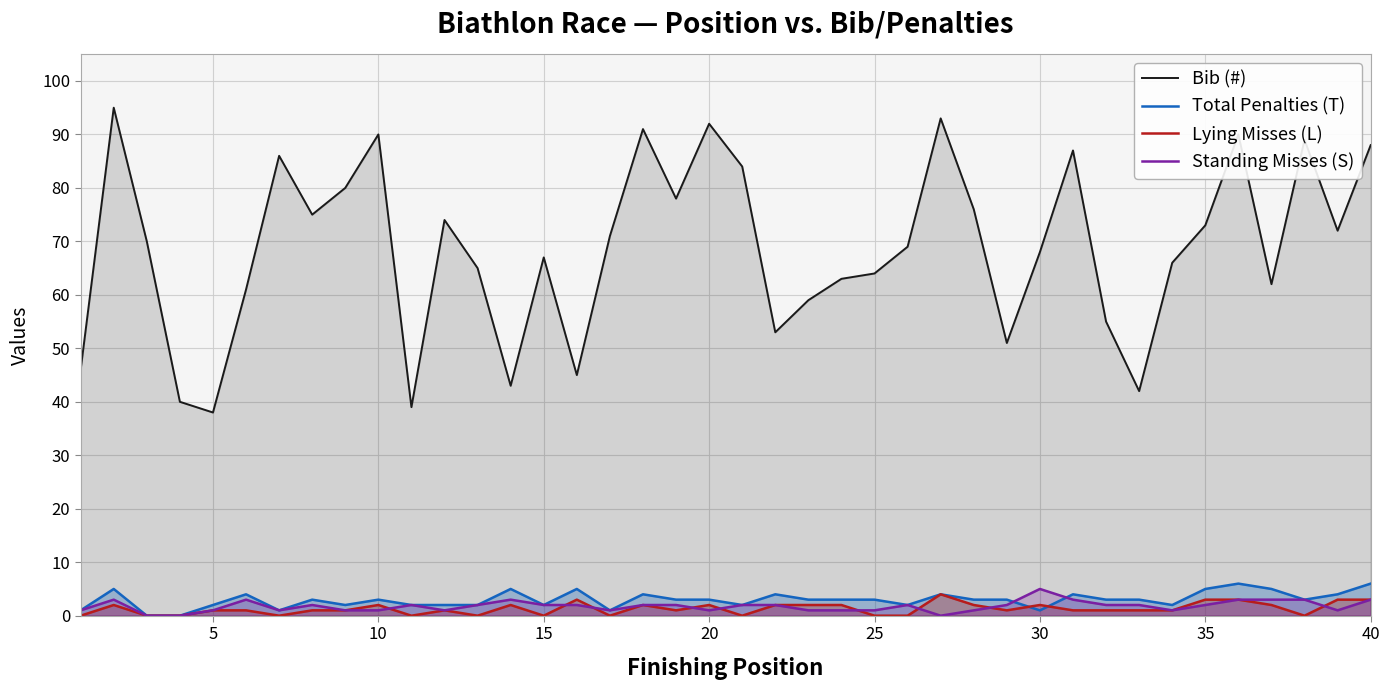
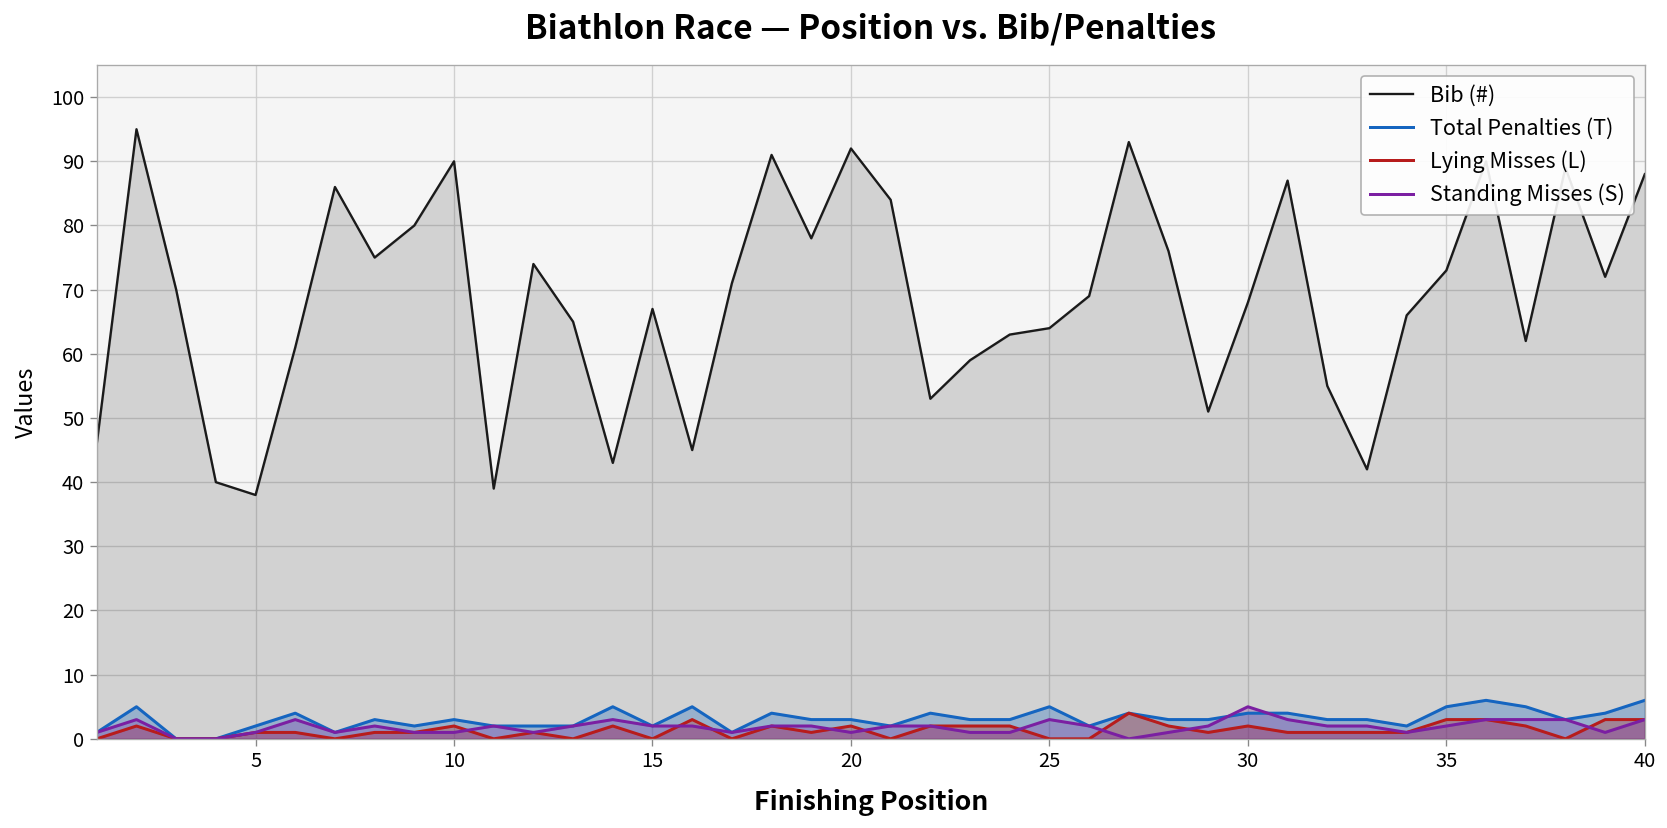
Total Penalties (T), 25: 3 -> 5
Standing Misses (S), 25: 1 -> 3
Total Penalties (T), 30: 1 -> 4
